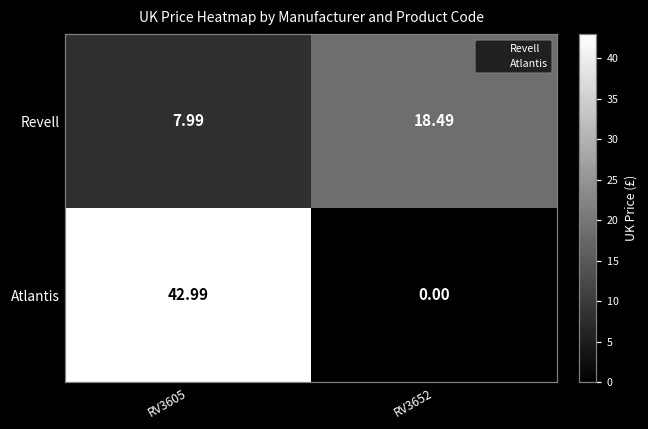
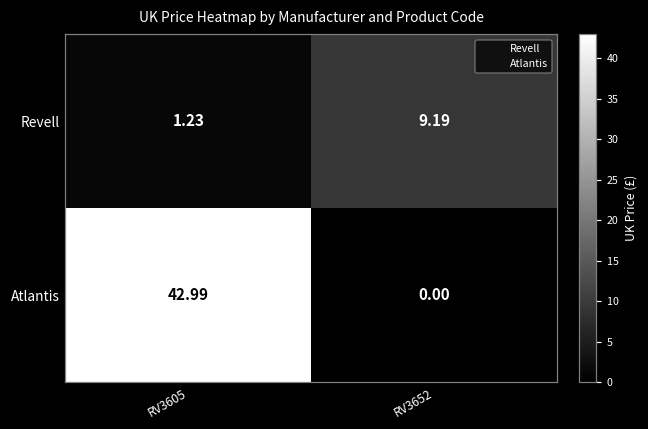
Revell, RV3605: 7.99 -> 1.23
Revell, RV3652: 18.49 -> 9.19
